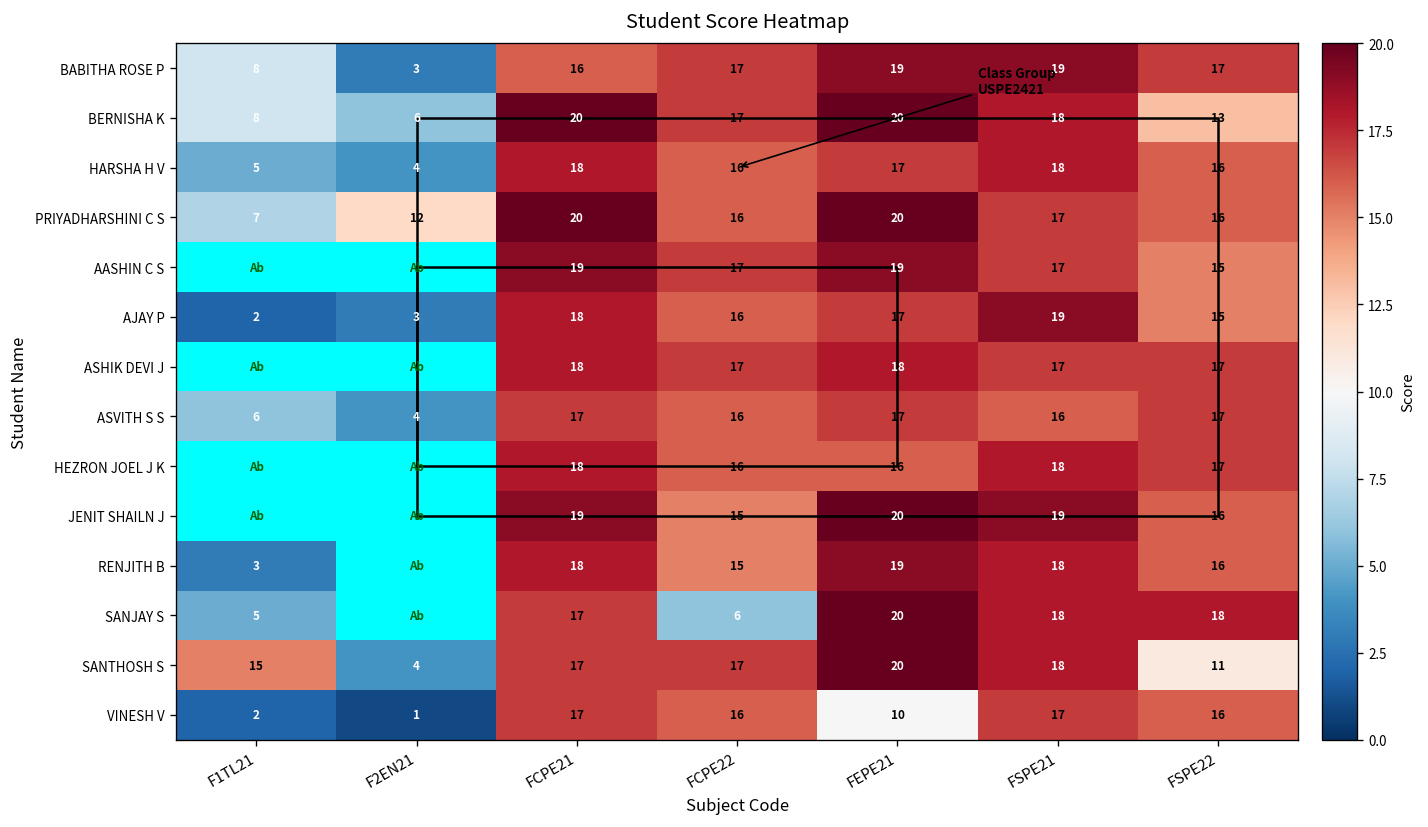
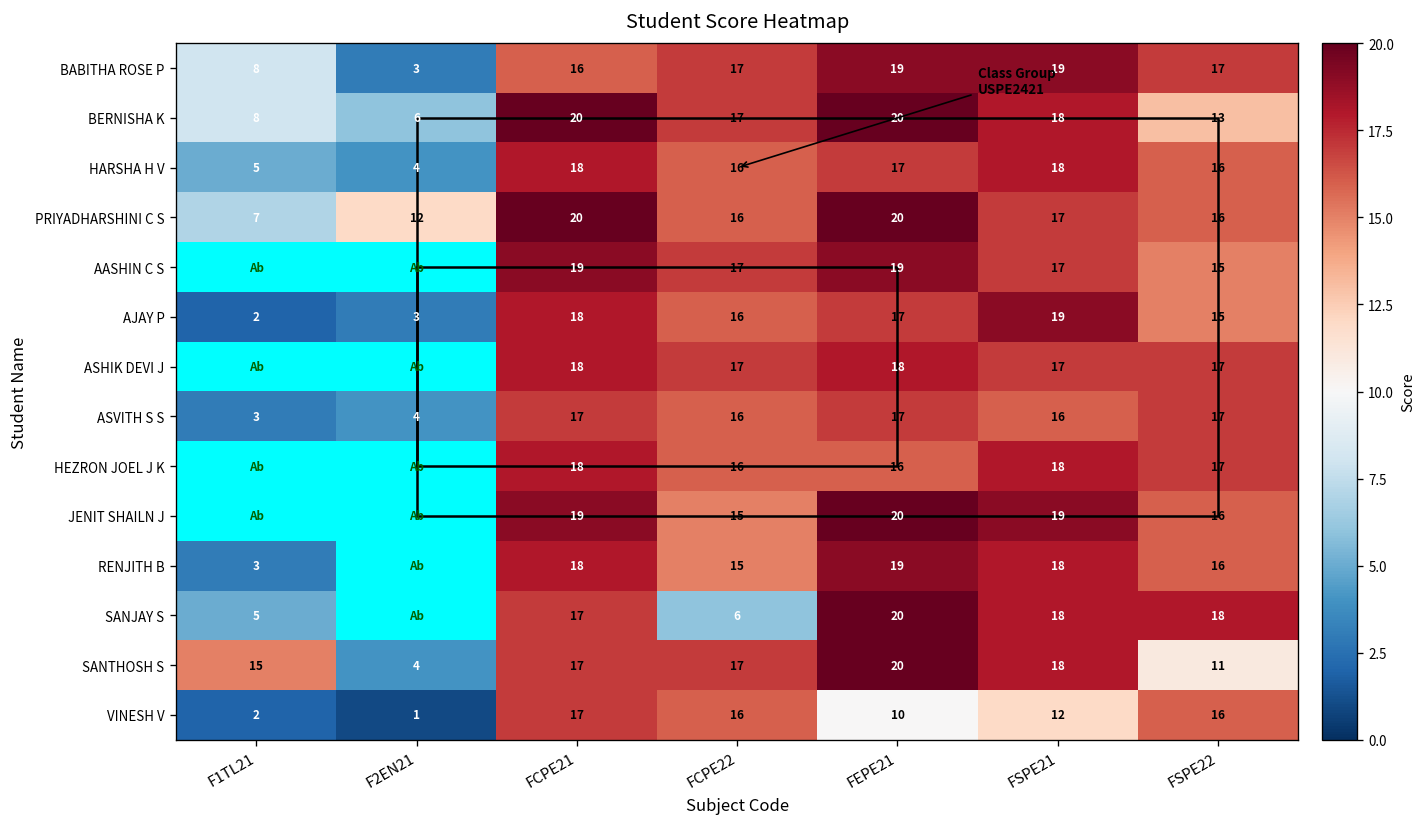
ASVITH S S, F1TL21: 6 -> 3
VINESH V, FSPE21: 17 -> 12
